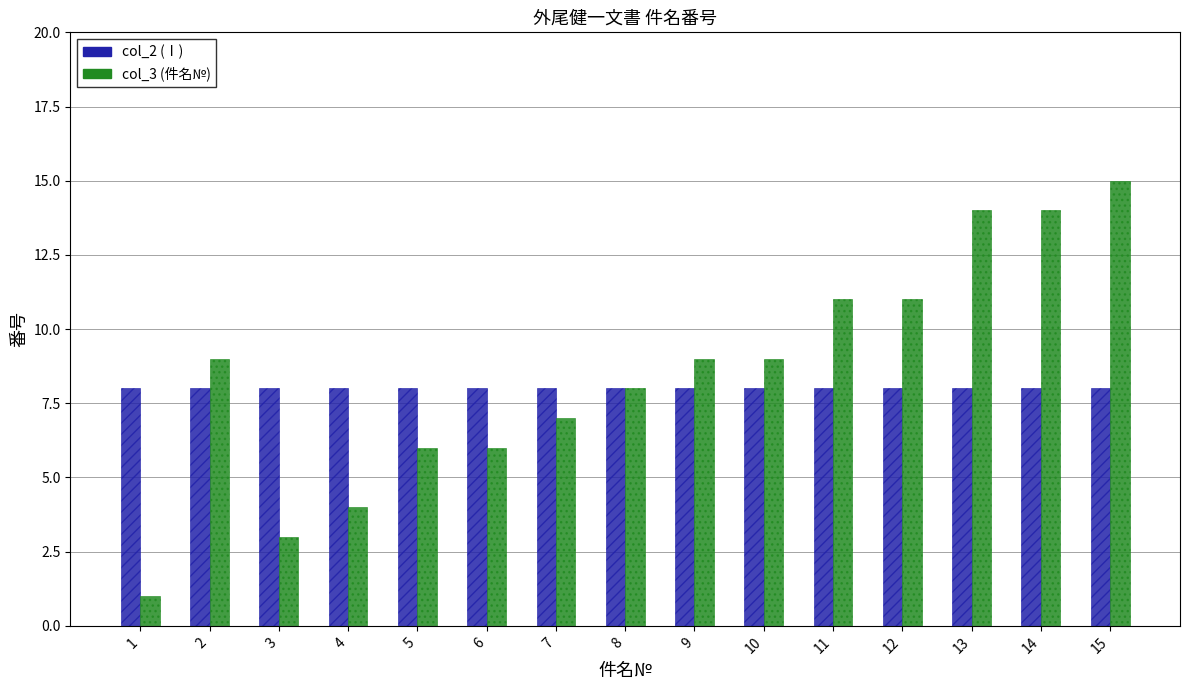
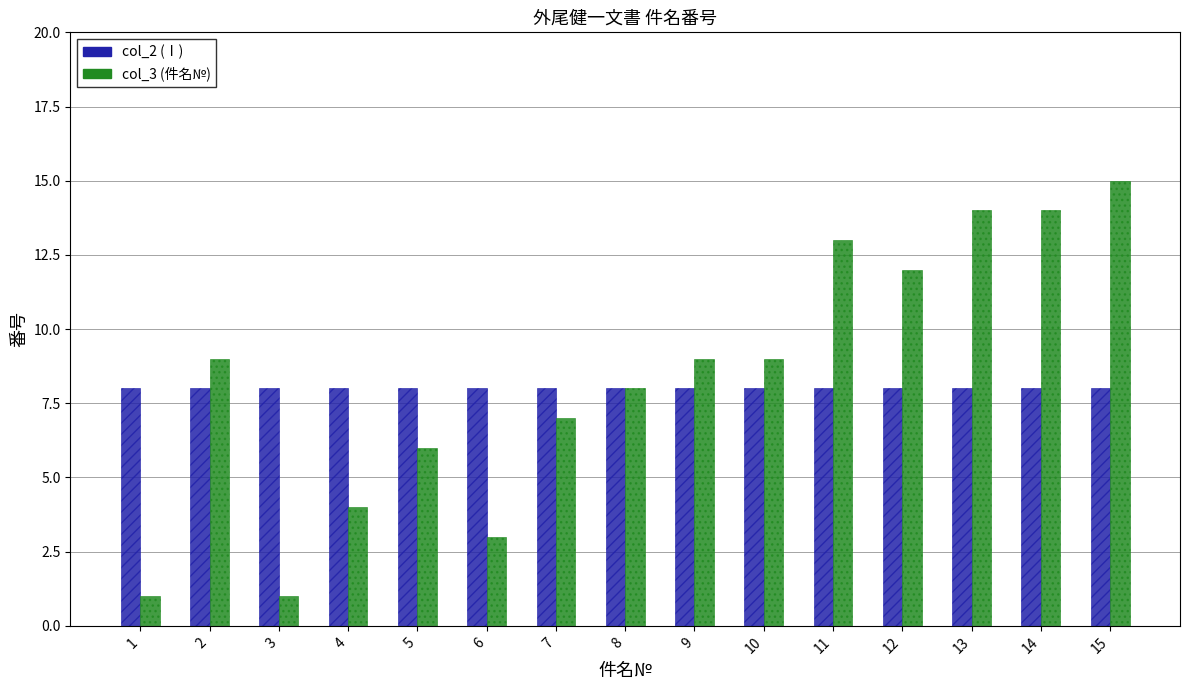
col_3 (件名№), 3: 3 -> 1
col_3 (件名№), 6: 6 -> 3
col_3 (件名№), 11: 11 -> 13
col_3 (件名№), 12: 11 -> 12
